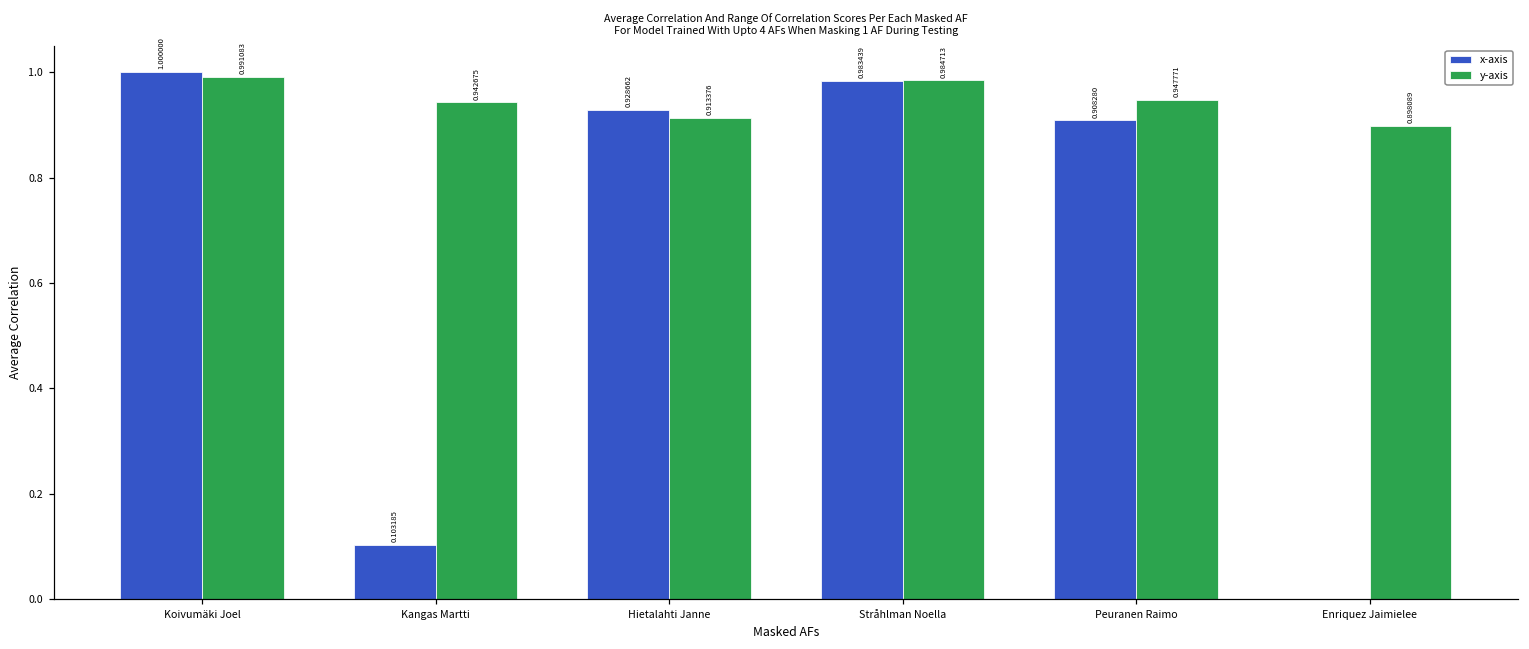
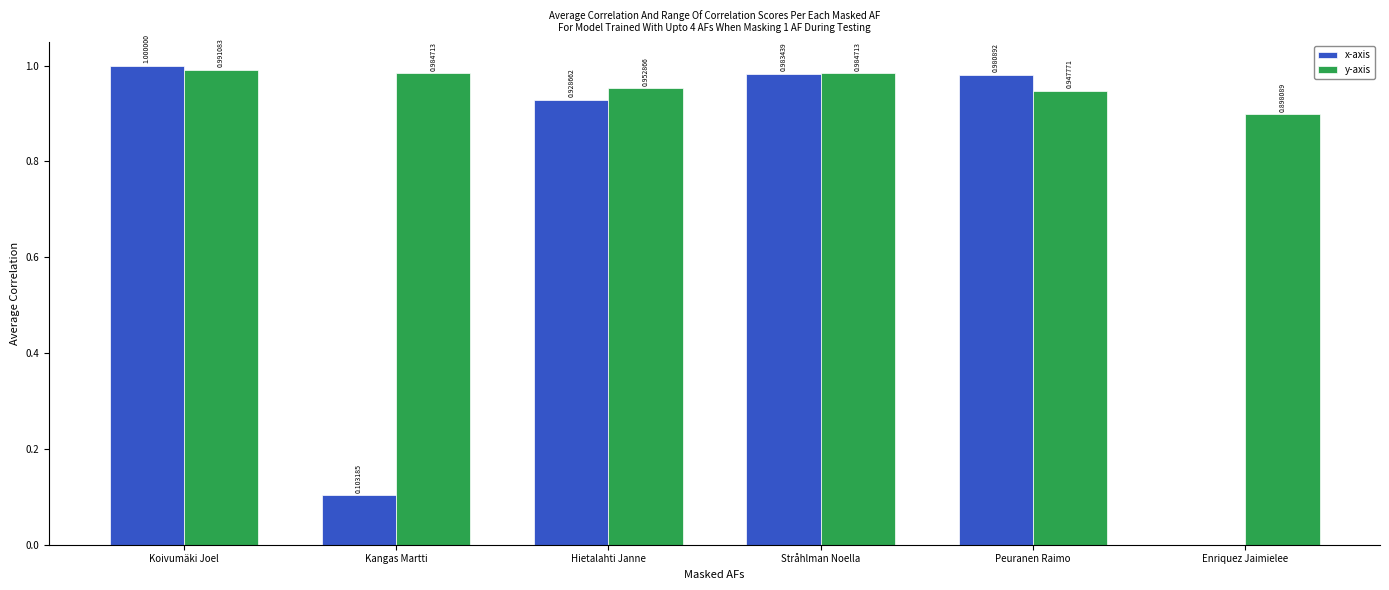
y-axis, Kangas Martti: 0.942675 -> 0.984713
y-axis, Hietalahti Janne: 0.913376 -> 0.952866
x-axis, Peuranen Raimo: 0.908280 -> 0.980892
